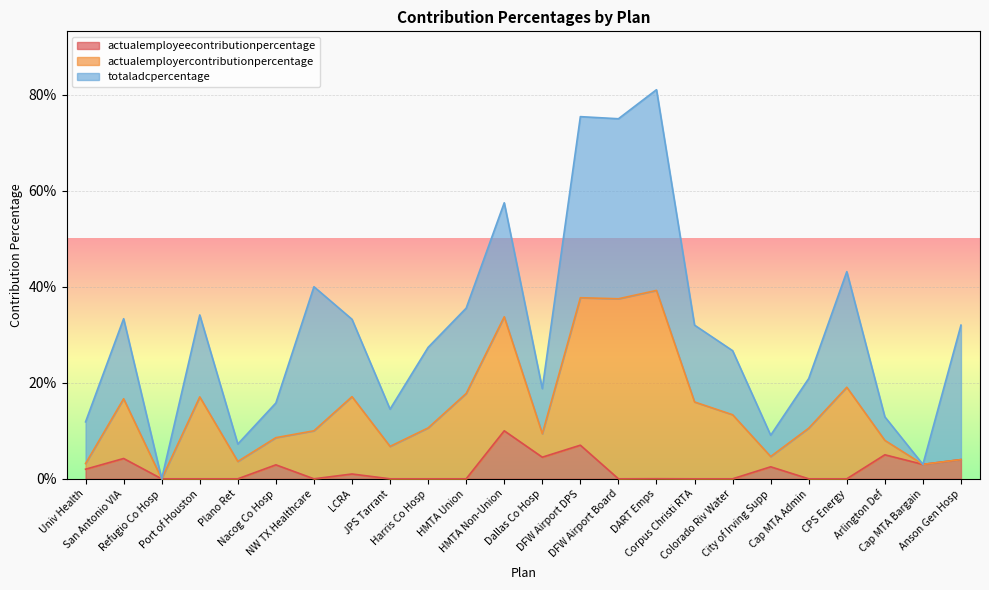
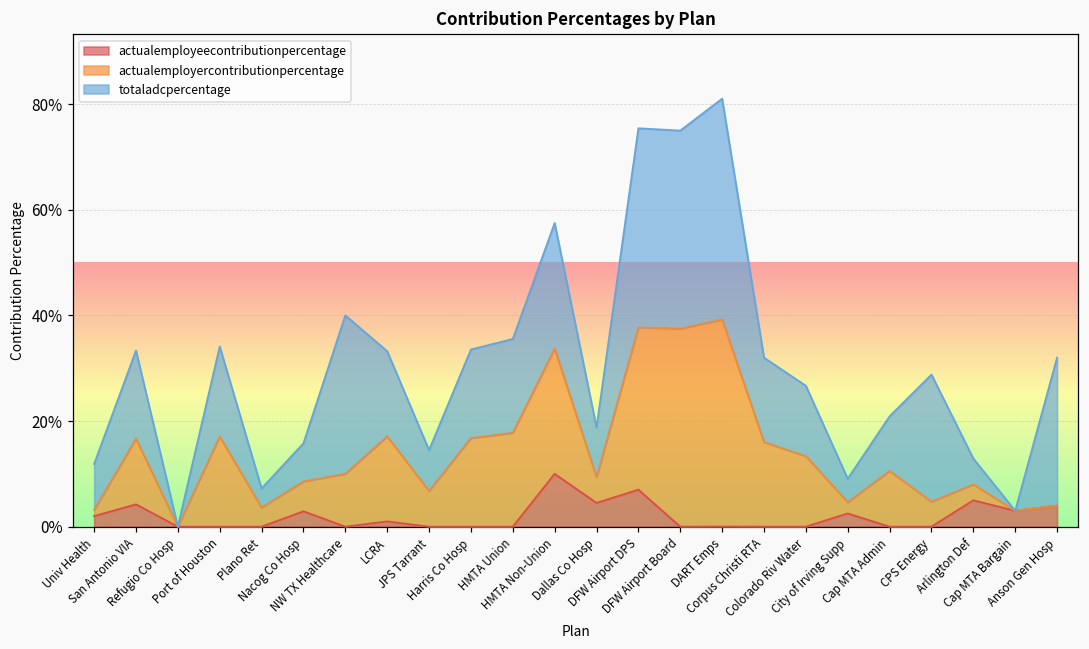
actualemployercontributionpercentage, Harris Co Hosp: 11% -> 17%
actualemployercontributionpercentage, CPS Energy: 19% -> 5%
